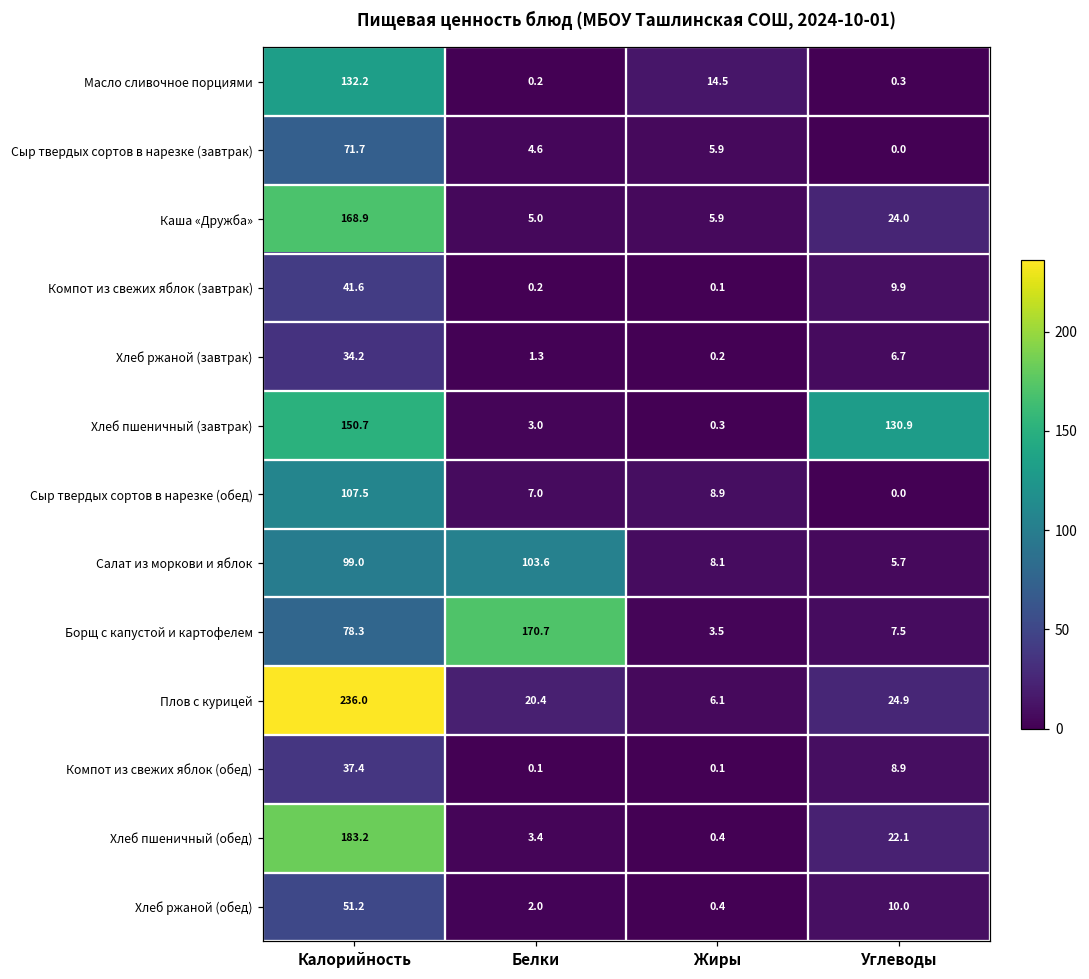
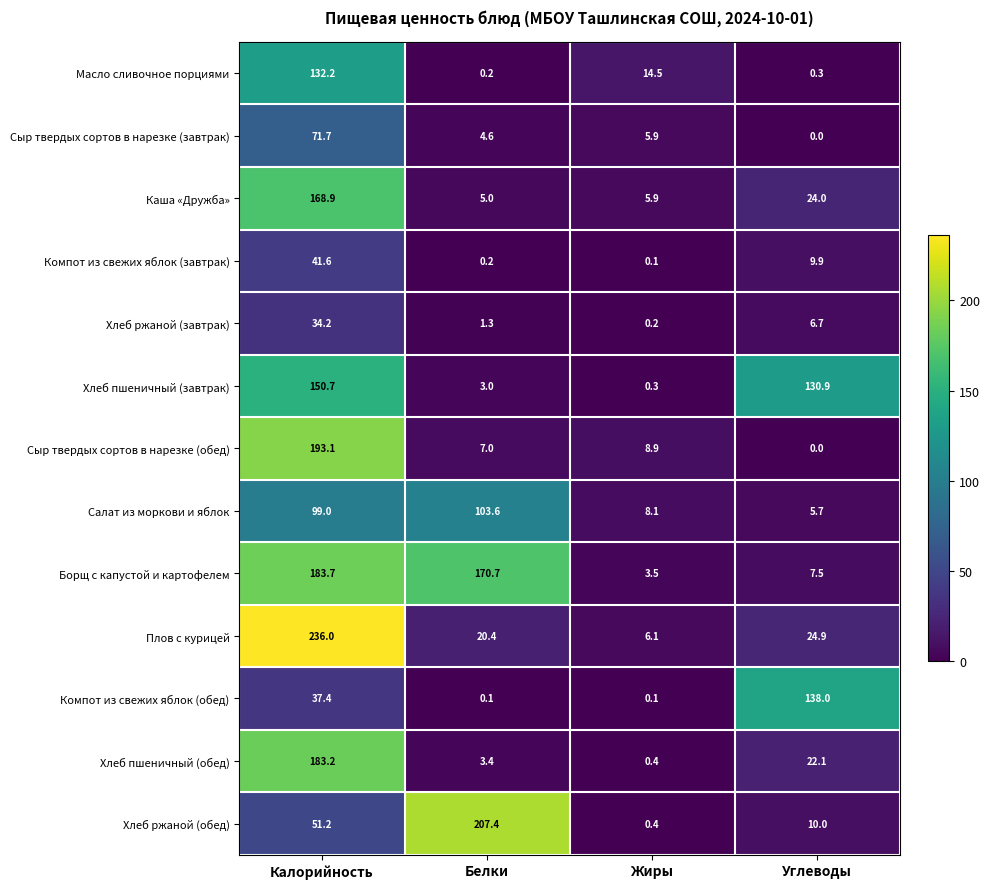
Сыр твердых сортов в нарезке (обед), Калорийность: 107.5 -> 193.1
Борщ с капустой и картофелем, Калорийность: 78.3 -> 183.7
Компот из свежих яблок (обед), Углеводы: 8.9 -> 138.0
Хлеб ржаной (обед), Белки: 2.0 -> 207.4
